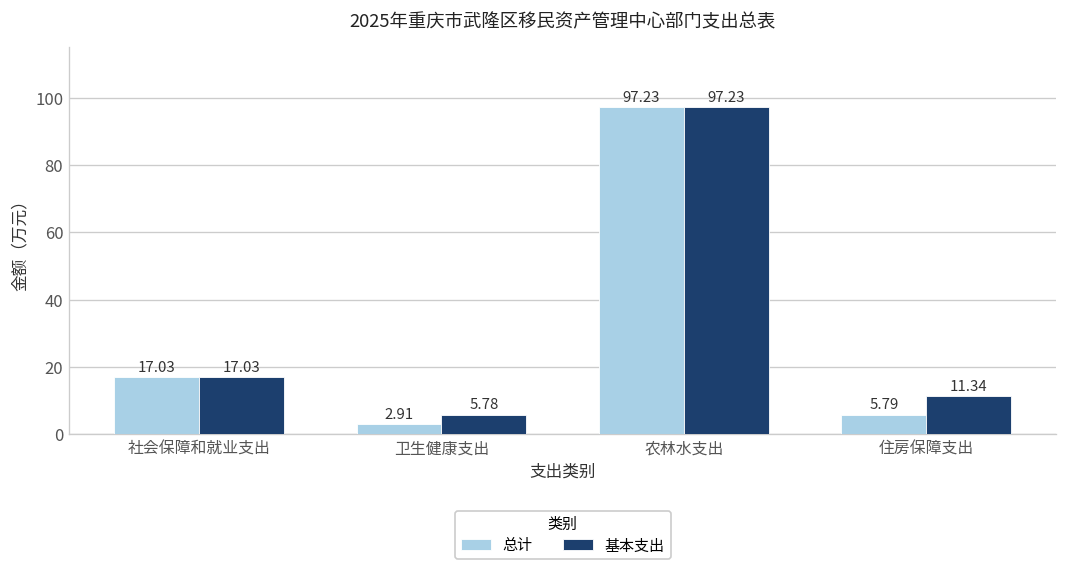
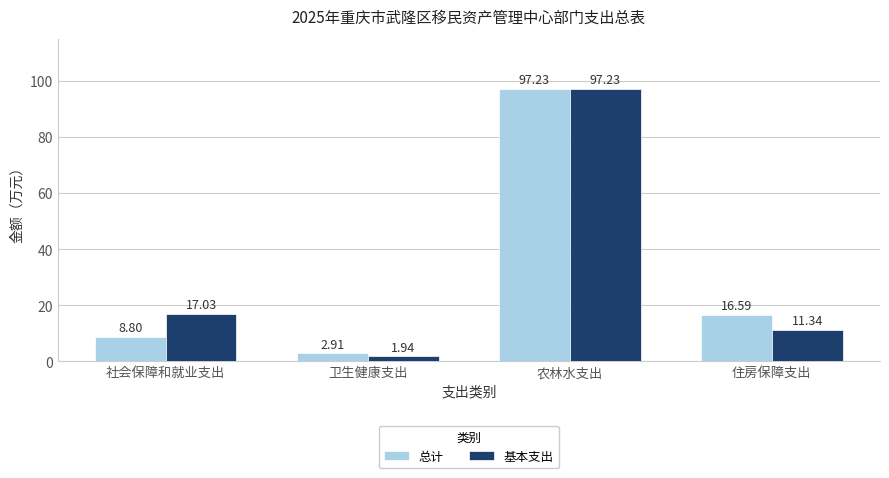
总计, 社会保障和就业支出: 17.03 -> 8.80
基本支出, 卫生健康支出: 5.78 -> 1.94
总计, 住房保障支出: 5.79 -> 16.59
